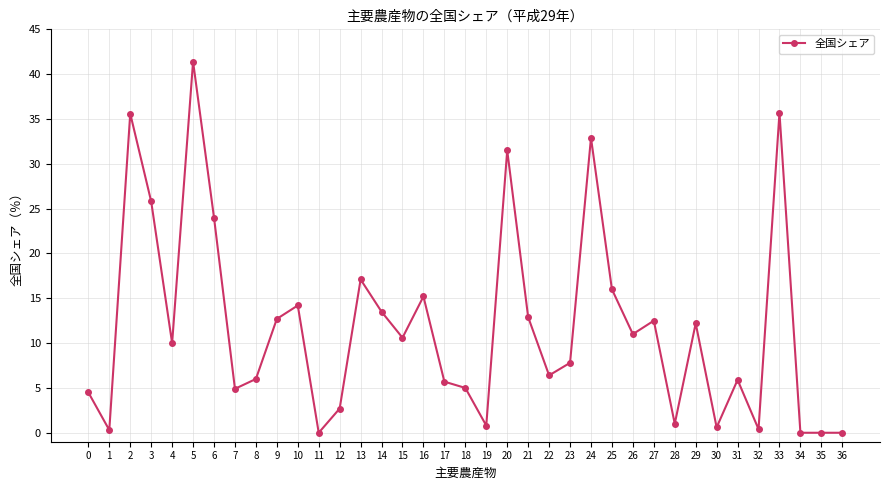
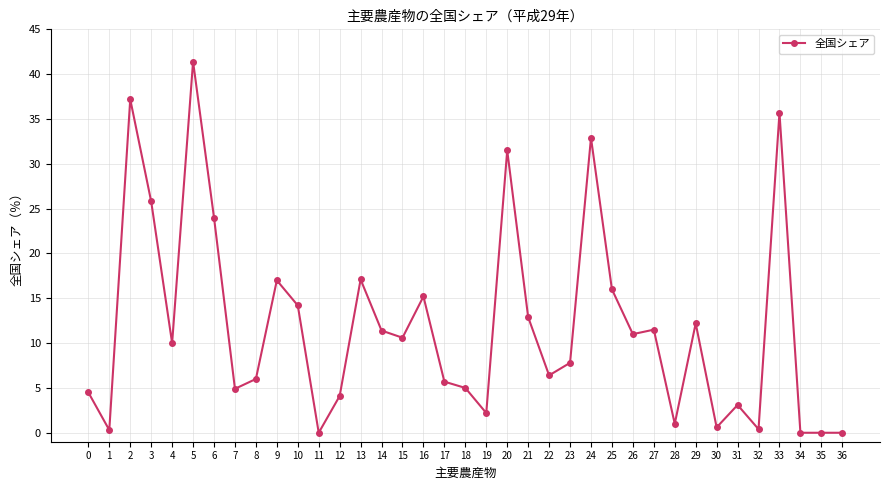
2: 36 -> 37
9: 13 -> 17
12: 3 -> 4
14: 14 -> 11
19: 1 -> 2
27: 13 -> 12
31: 6 -> 3
